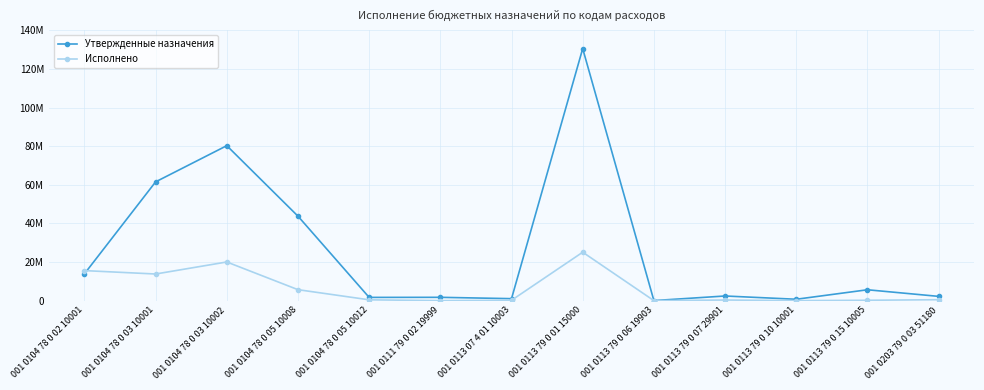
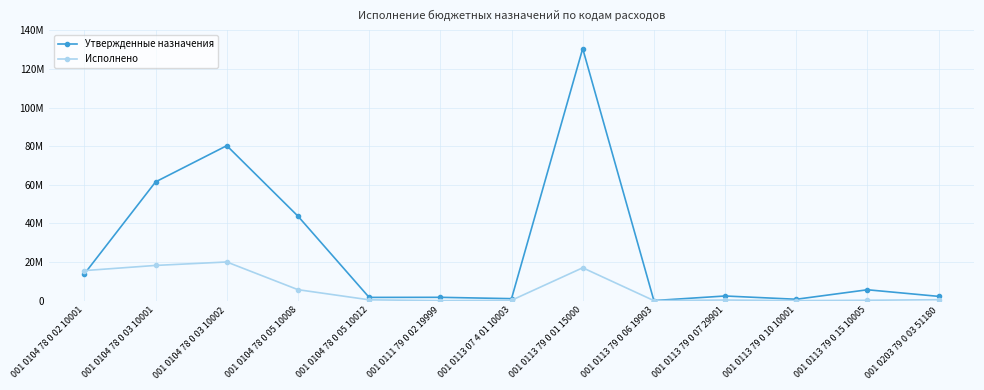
Исполнено, 001 0104 78 0 03 10001: 14000000 -> 18000000
Исполнено, 001 0113 79 0 01 15000: 25000000 -> 17000000
